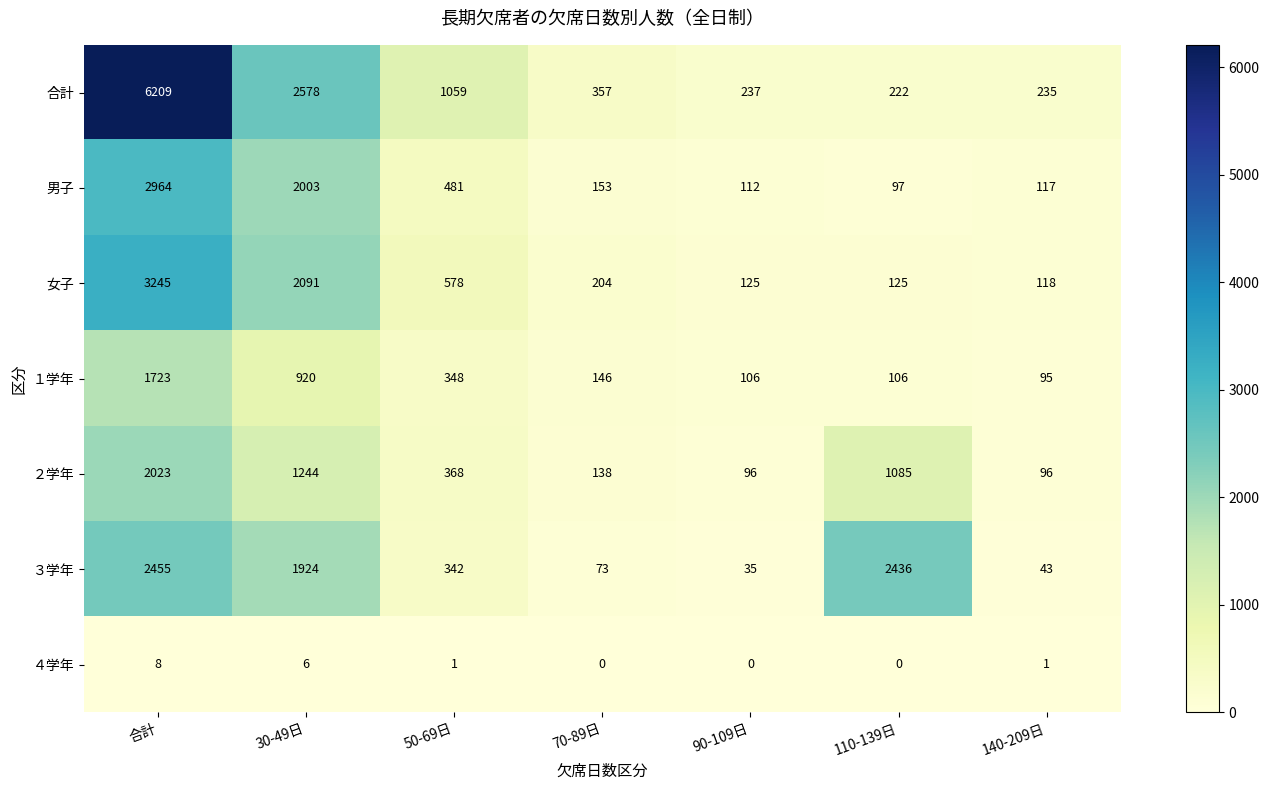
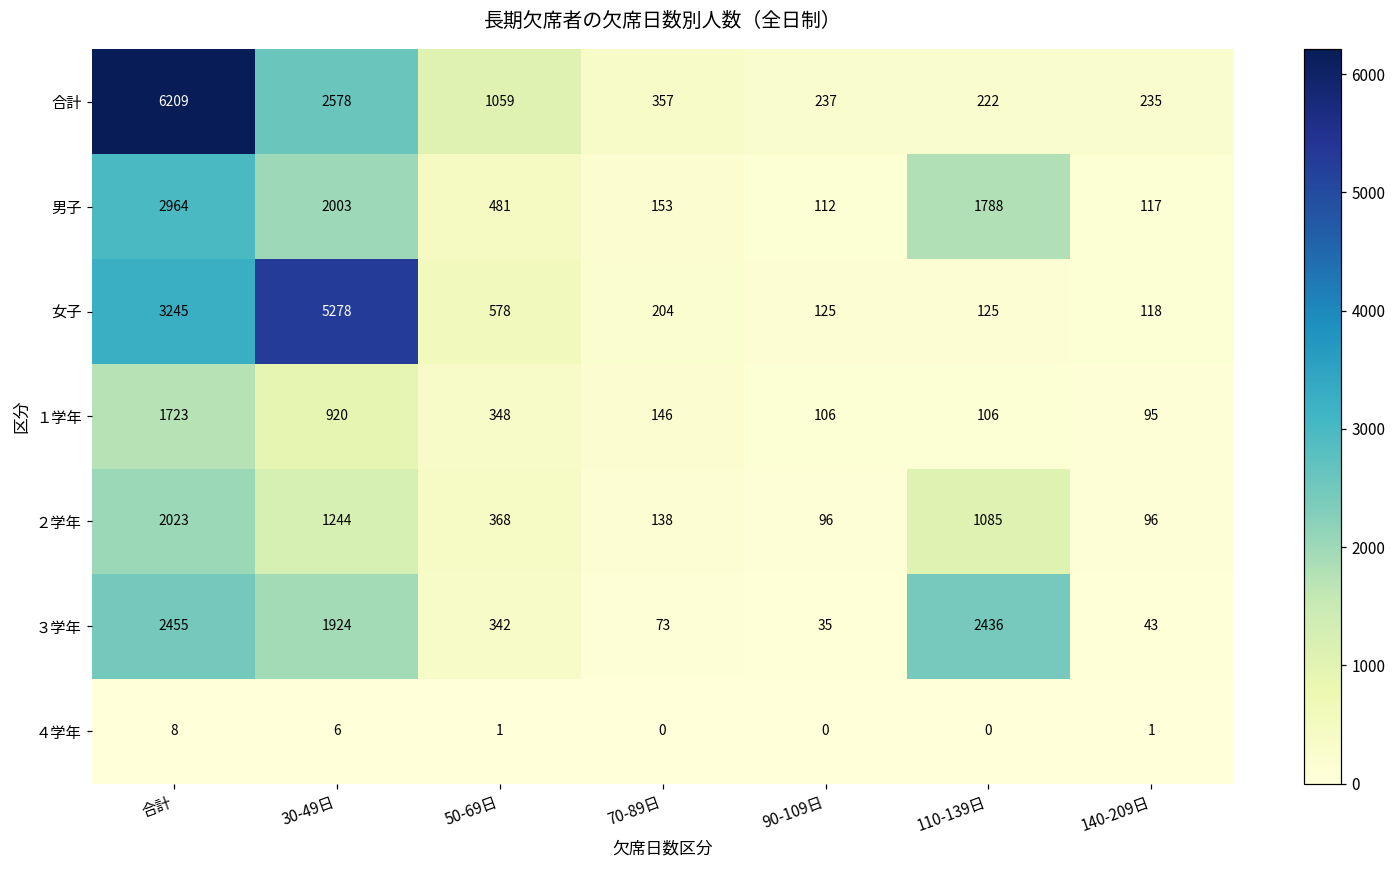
男子, 110-139日: 97 -> 1788
女子, 30-49日: 2091 -> 5278
